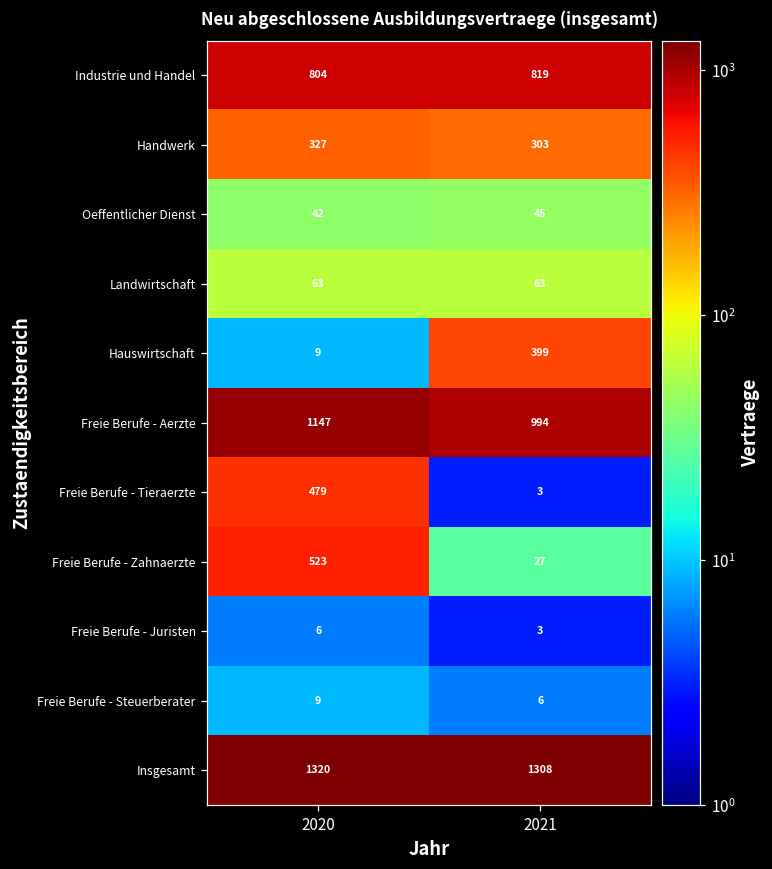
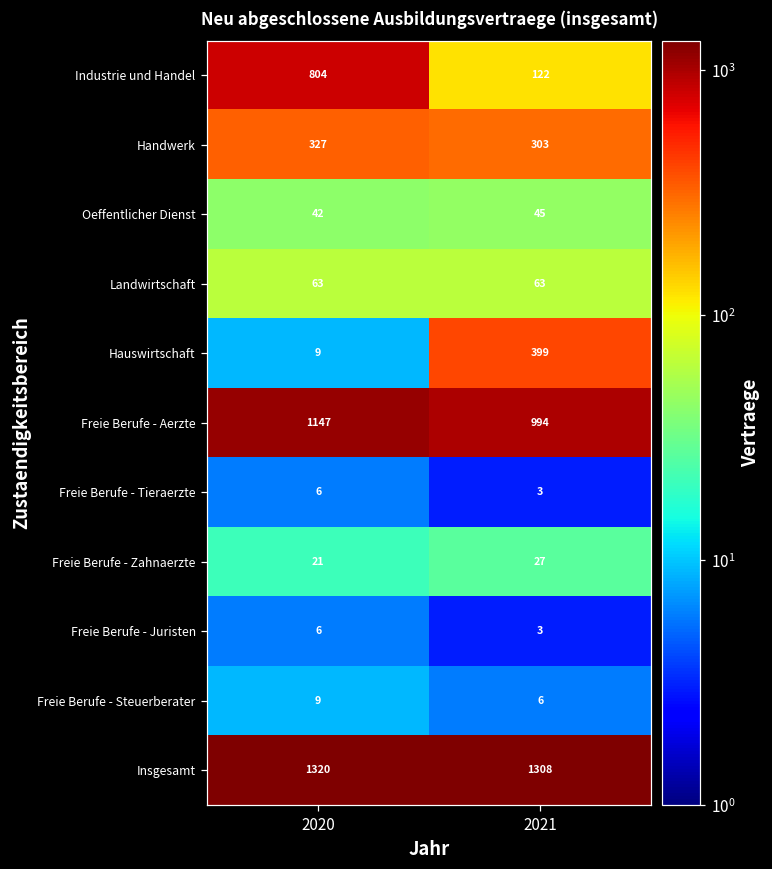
Industrie und Handel, 2021: 819 -> 122
Freie Berufe - Tieraerzte, 2020: 479 -> 6
Freie Berufe - Zahnaerzte, 2020: 523 -> 21
